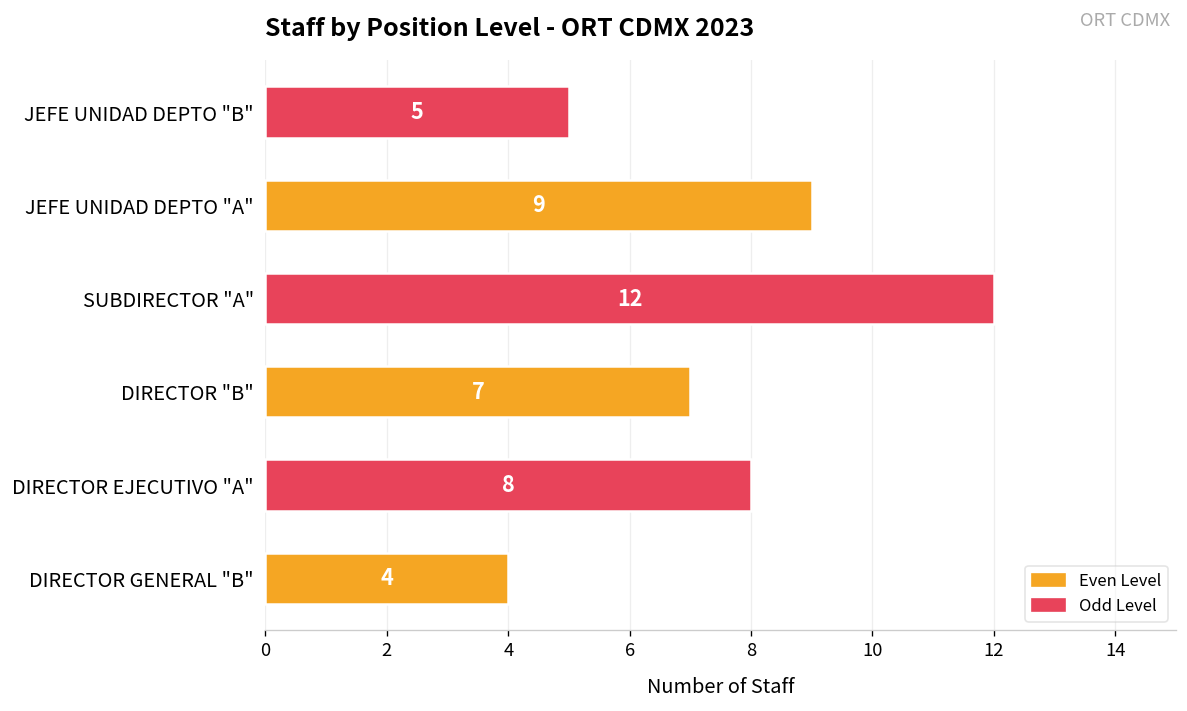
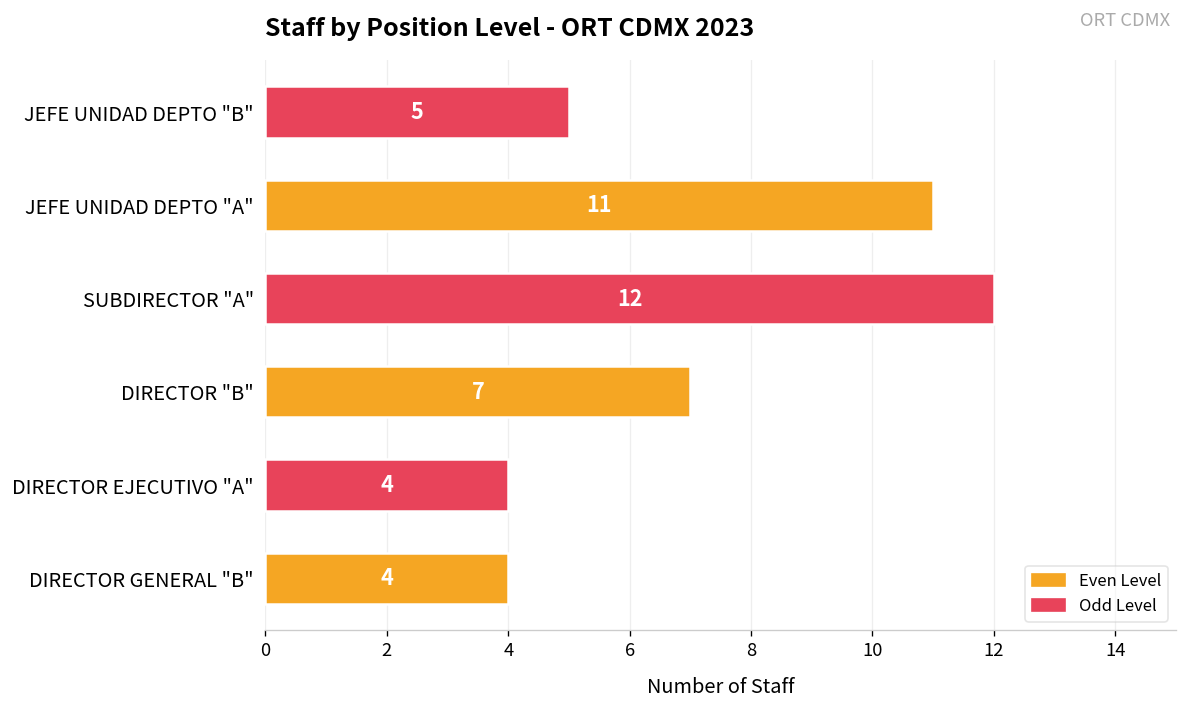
JEFE UNIDAD DEPTO "A": 9 -> 11
DIRECTOR EJECUTIVO "A": 8 -> 4
